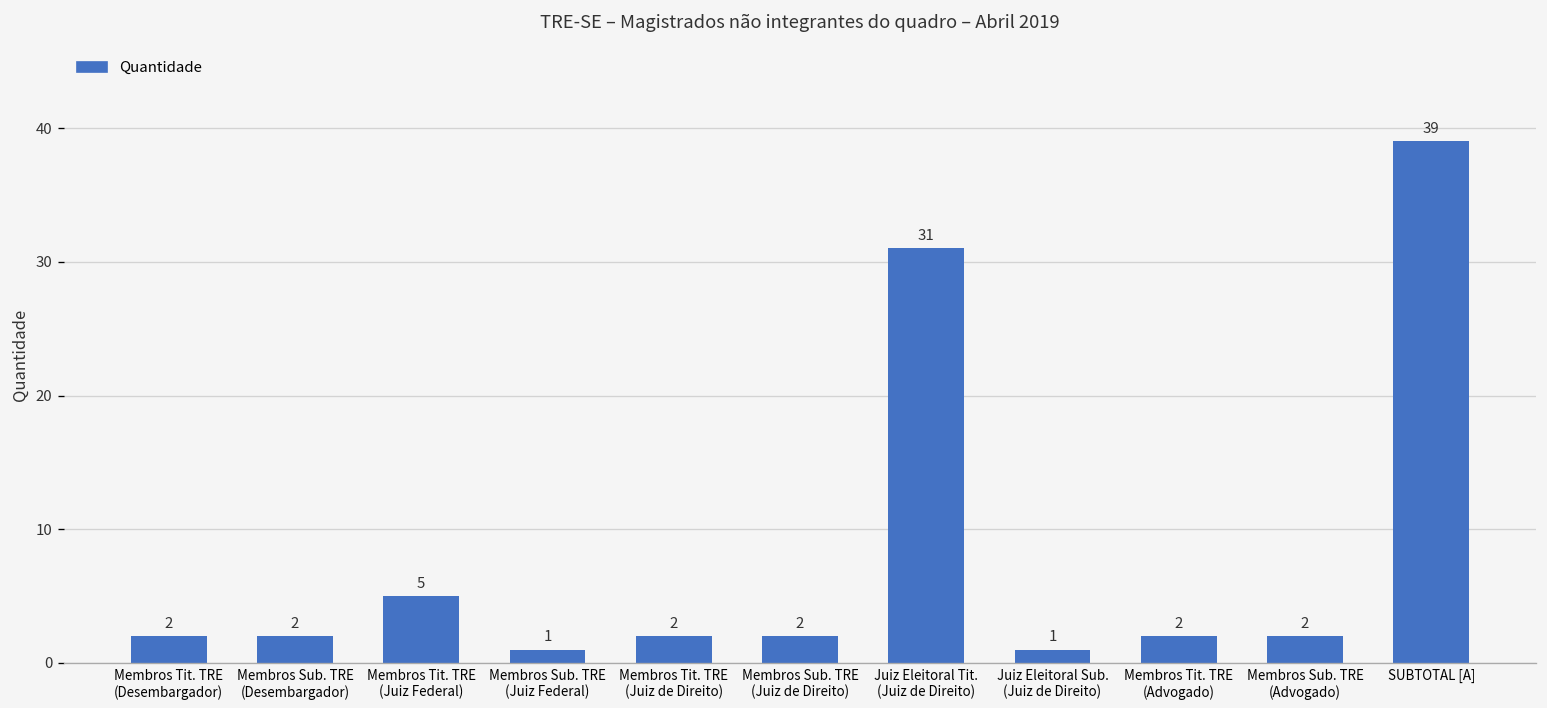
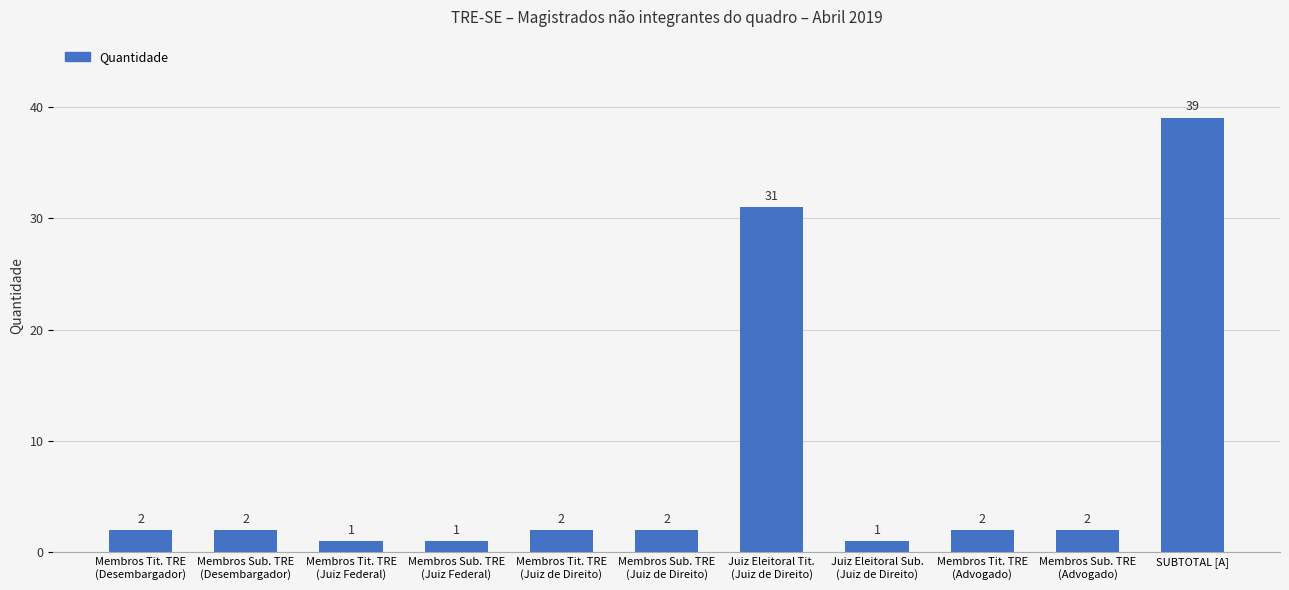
Membros Tit. TRE (Juiz Federal): 5 -> 1
